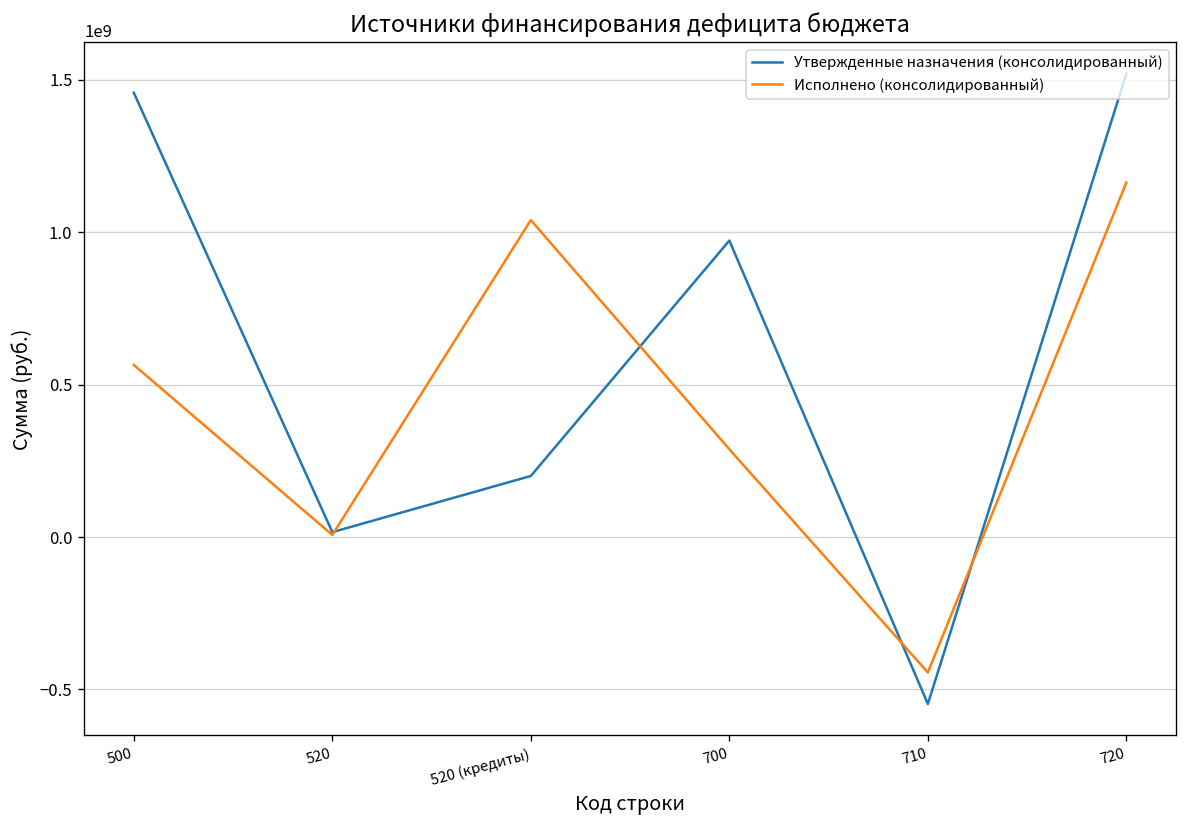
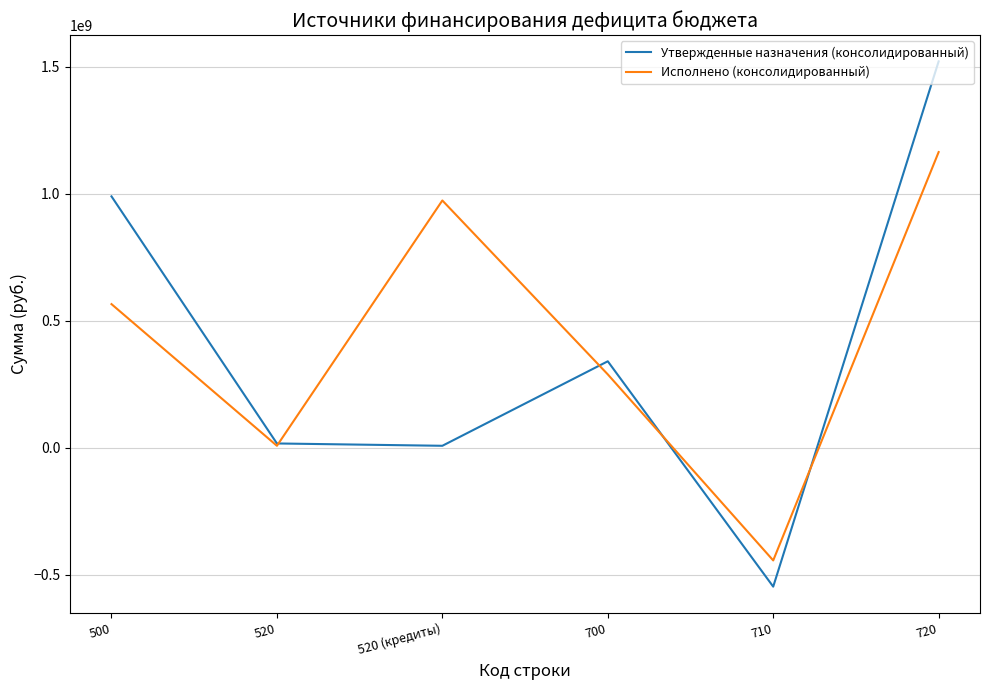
Утвержденные назначения (консолидированный), 500: 1460000000 -> 990000000
Утвержденные назначения (консолидированный), 520 (кредиты): 200000000 -> 10000000
Исполнено (консолидированный), 520 (кредиты): 1040000000 -> 970000000
Утвержденные назначения (консолидированный), 700: 970000000 -> 340000000
